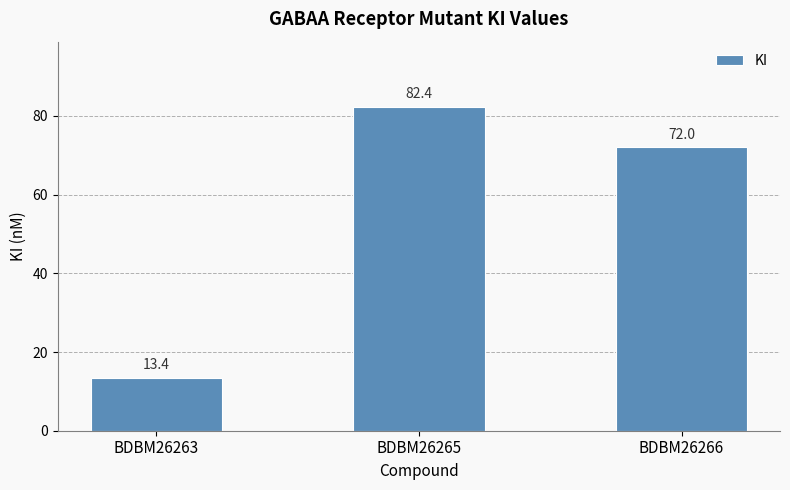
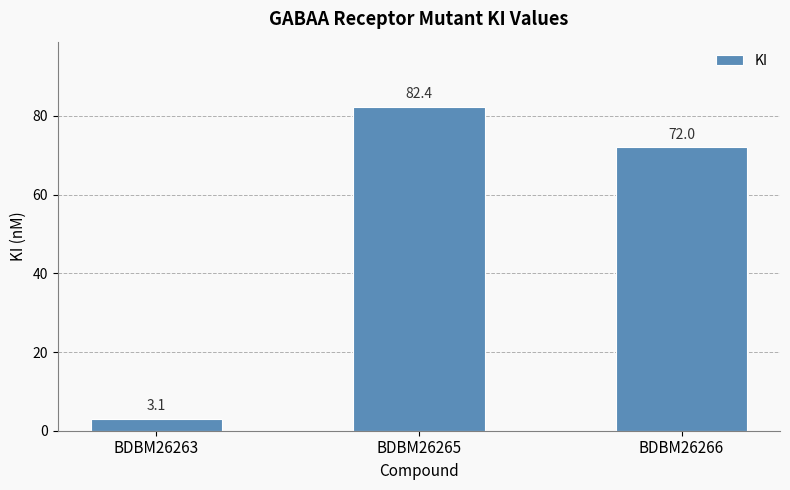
BDBM26263: 13.4 -> 3.1
